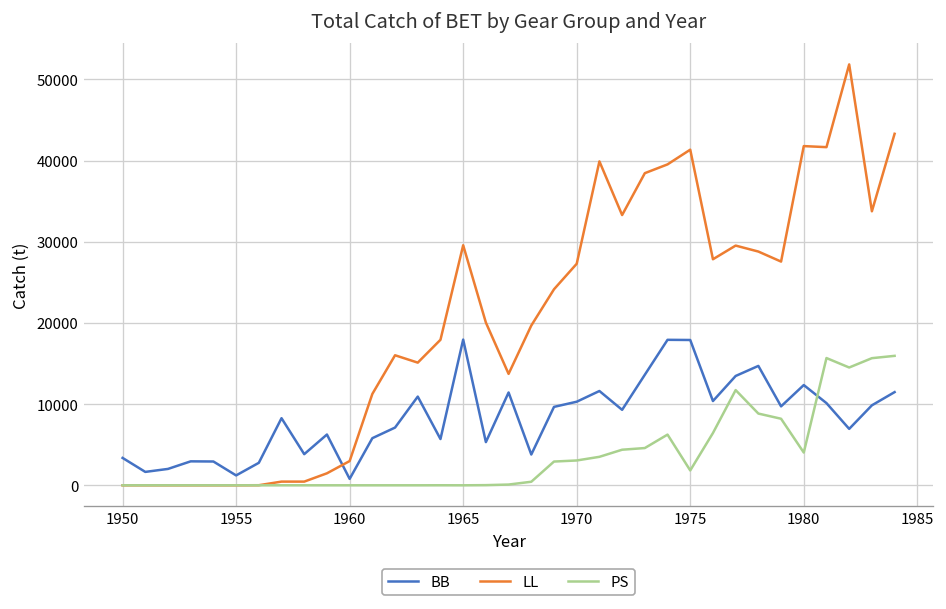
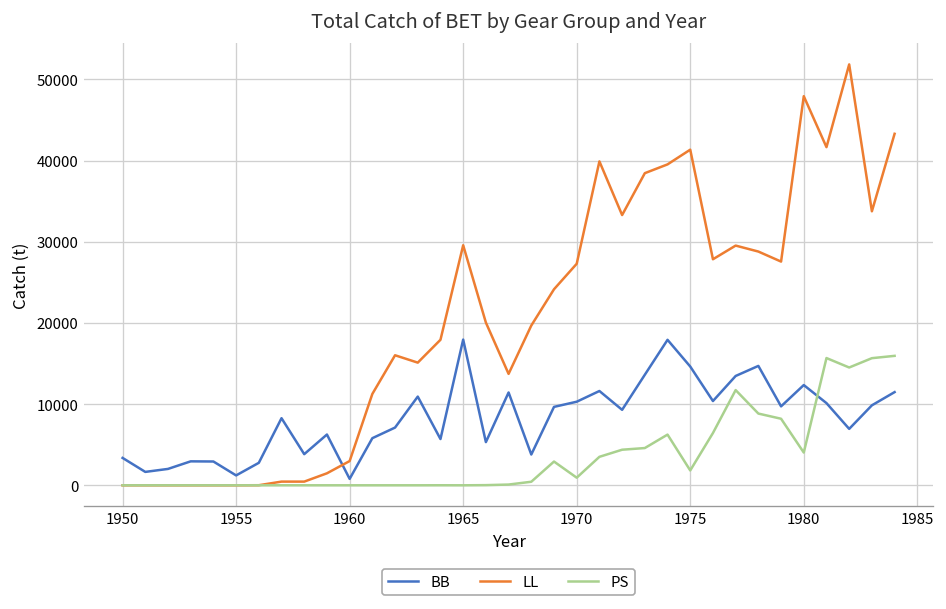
PS, 1970: 3000 -> 1000
BB, 1975: 18000 -> 15000
LL, 1980: 42000 -> 48000
